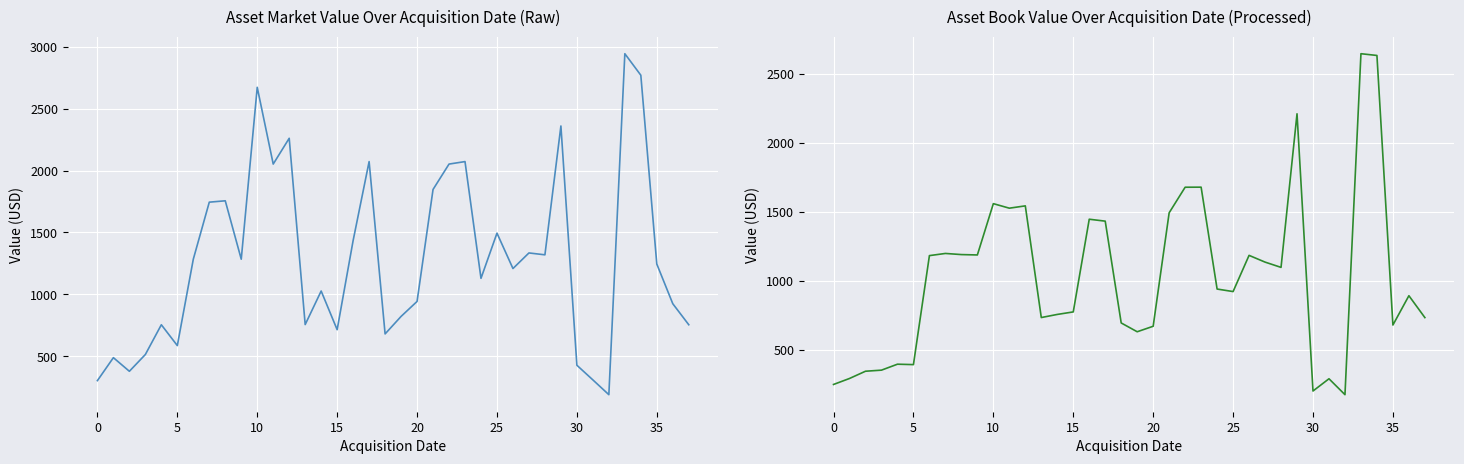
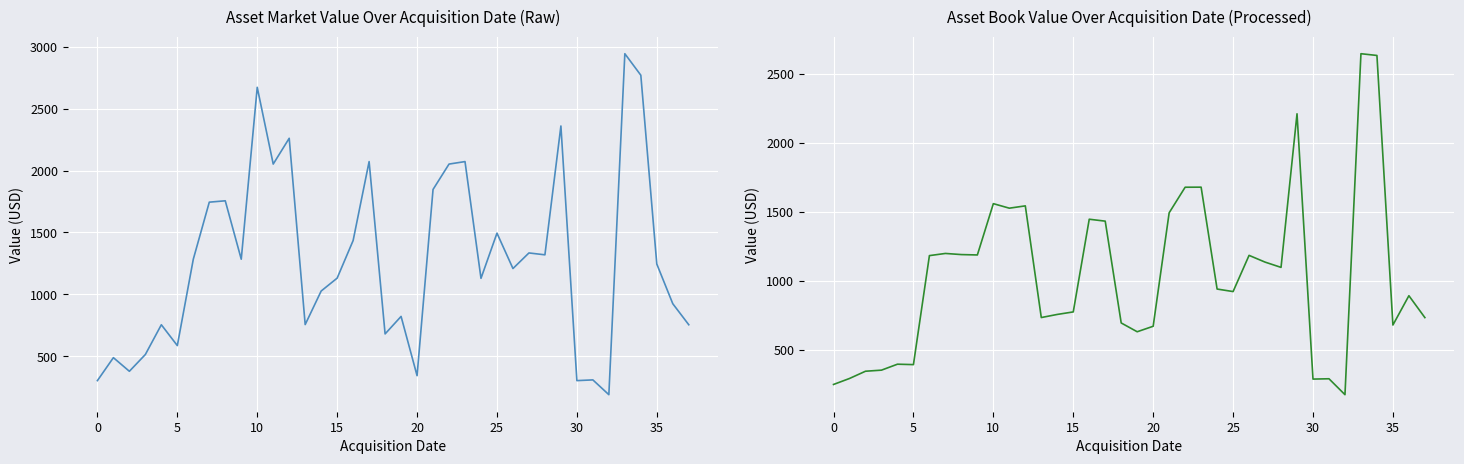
Asset Market Value Over Acquisition Date (Raw), 15: 710 -> 1130
Asset Market Value Over Acquisition Date (Raw), 20: 940 -> 340
Asset Market Value Over Acquisition Date (Raw), 30: 430 -> 300
Asset Book Value Over Acquisition Date (Processed), 30: 200 -> 290
